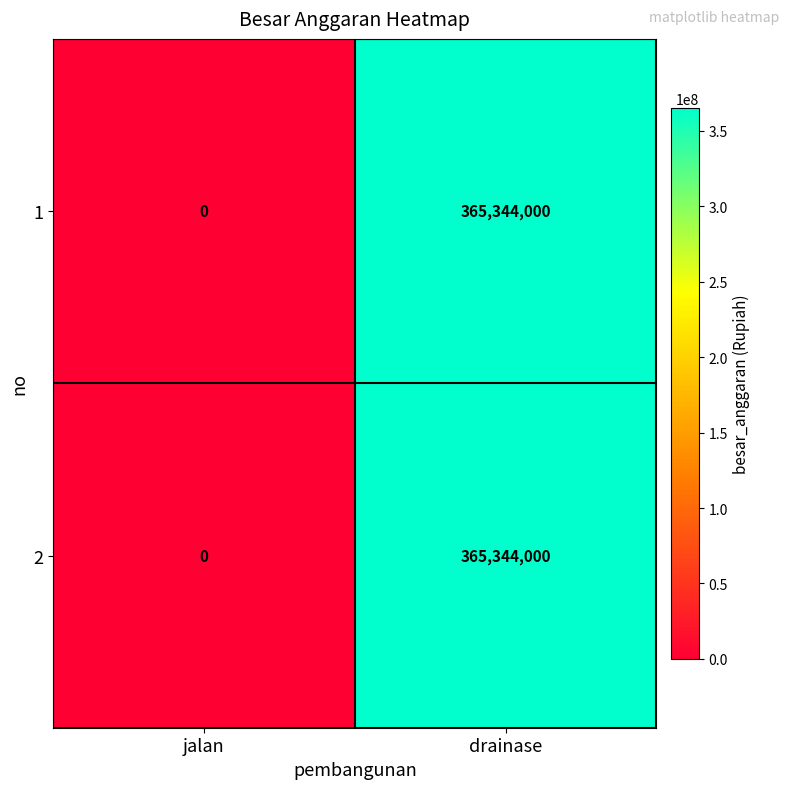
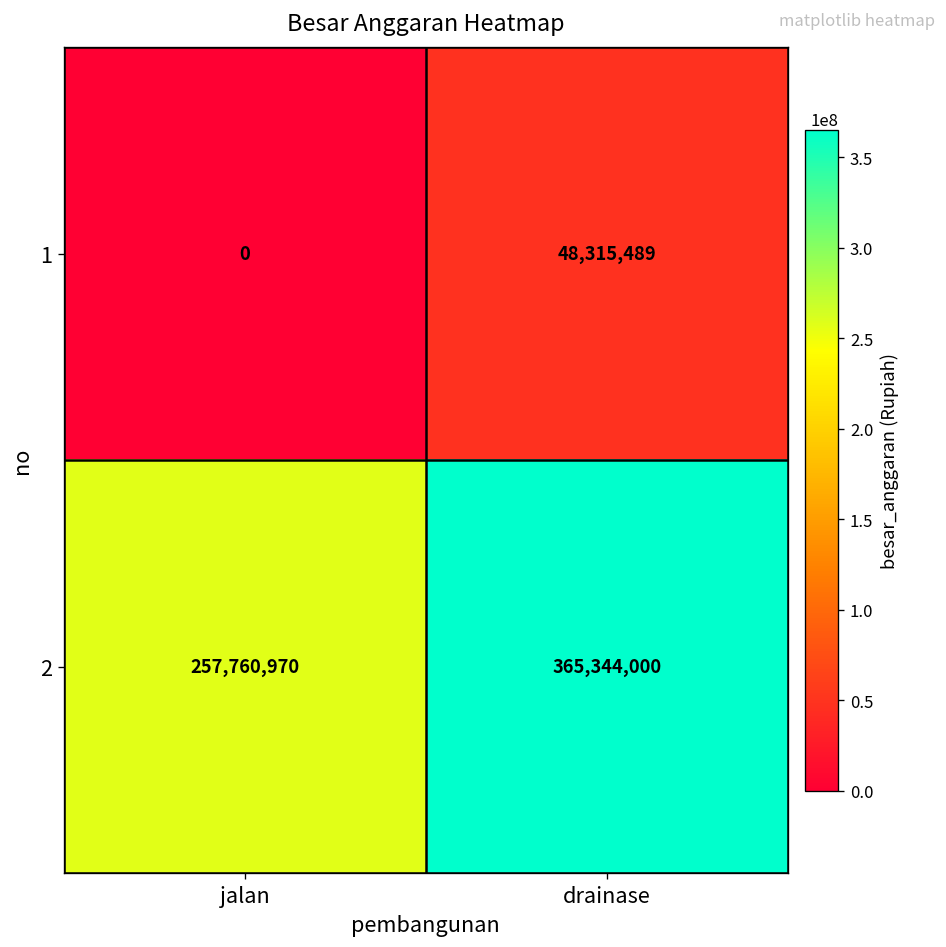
1, drainase: 365,344,000 -> 48,315,489
2, jalan: 0 -> 257,760,970
